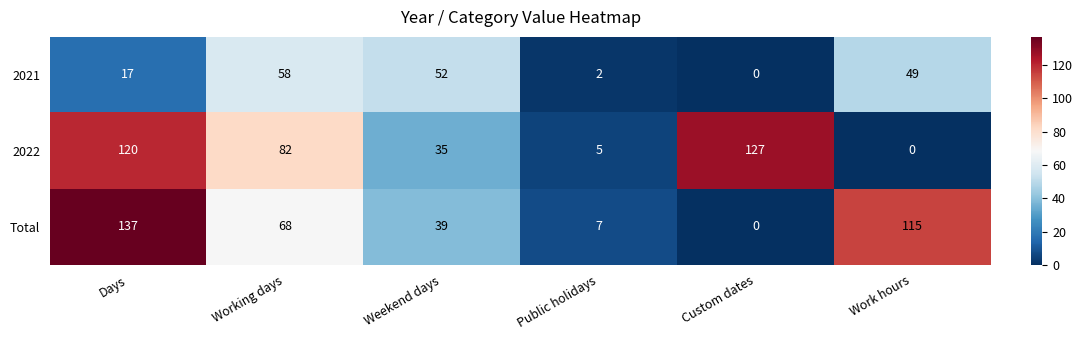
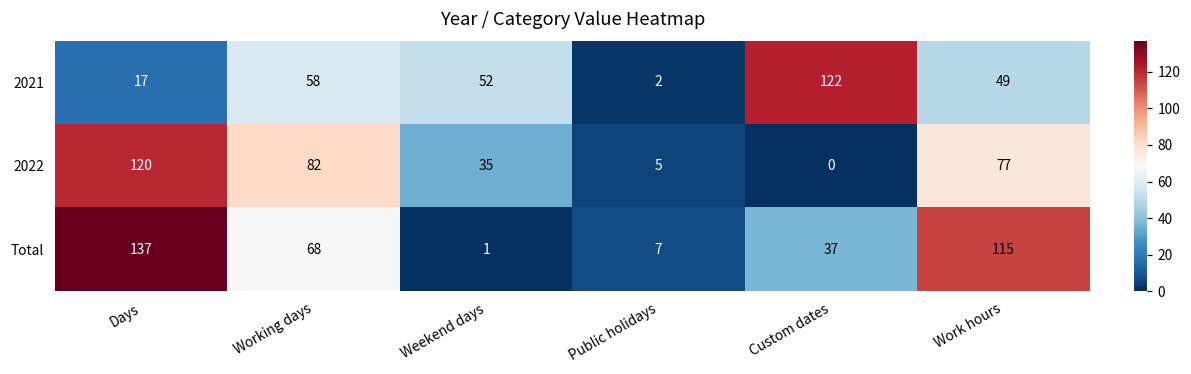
2021, Custom dates: 0 -> 122
2022, Custom dates: 127 -> 0
2022, Work hours: 0 -> 77
Total, Weekend days: 39 -> 1
Total, Custom dates: 0 -> 37
